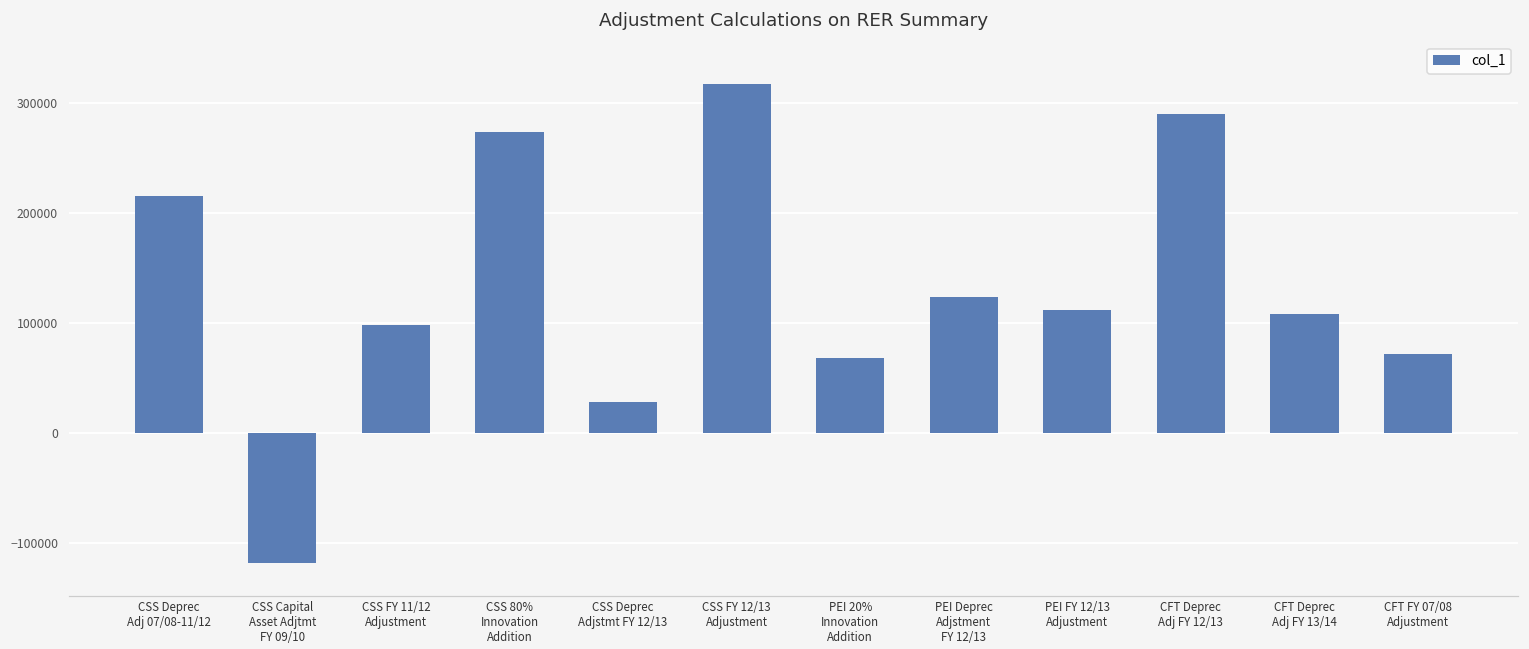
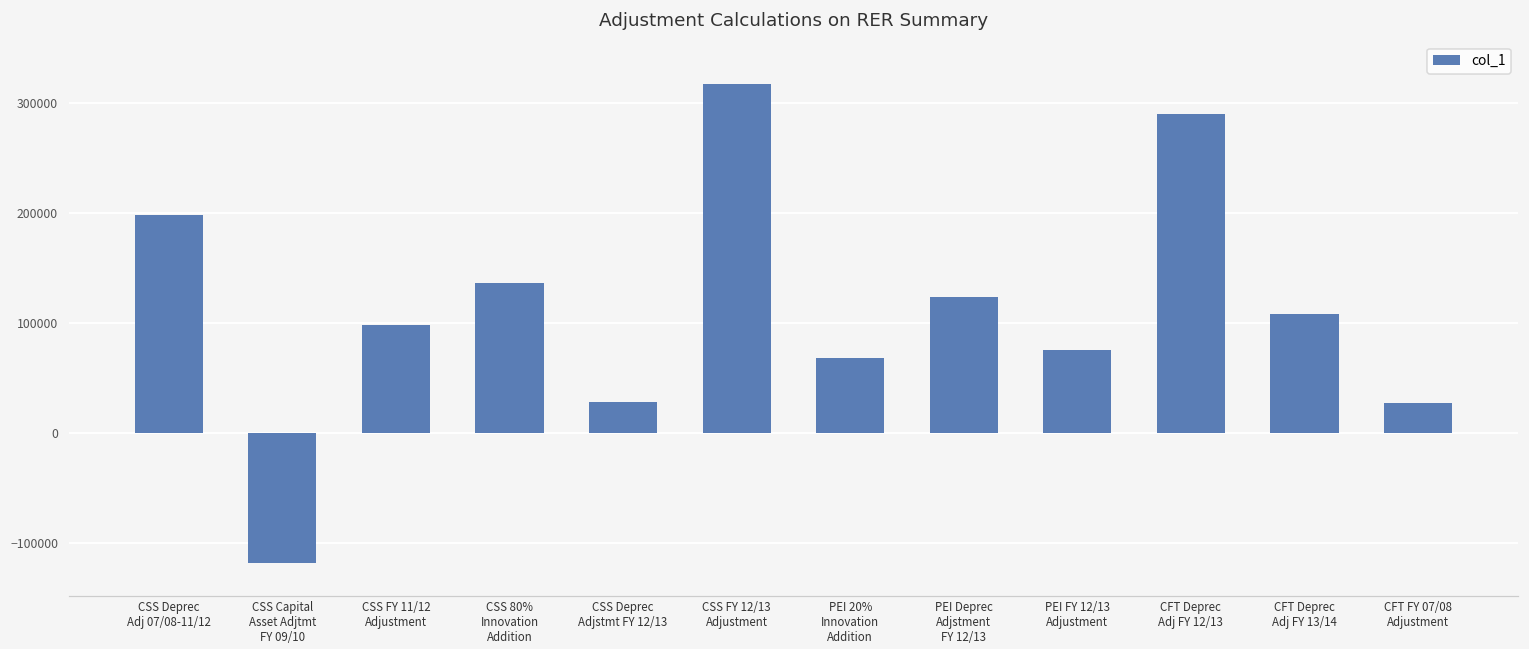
CSS Deprec Adj 07/08-11/12: 220000 -> 200000
CSS 80% Innovation Addition: 270000 -> 140000
PEI FY 12/13 Adjustment: 110000 -> 80000
CFT FY 07/08 Adjustment: 70000 -> 30000
